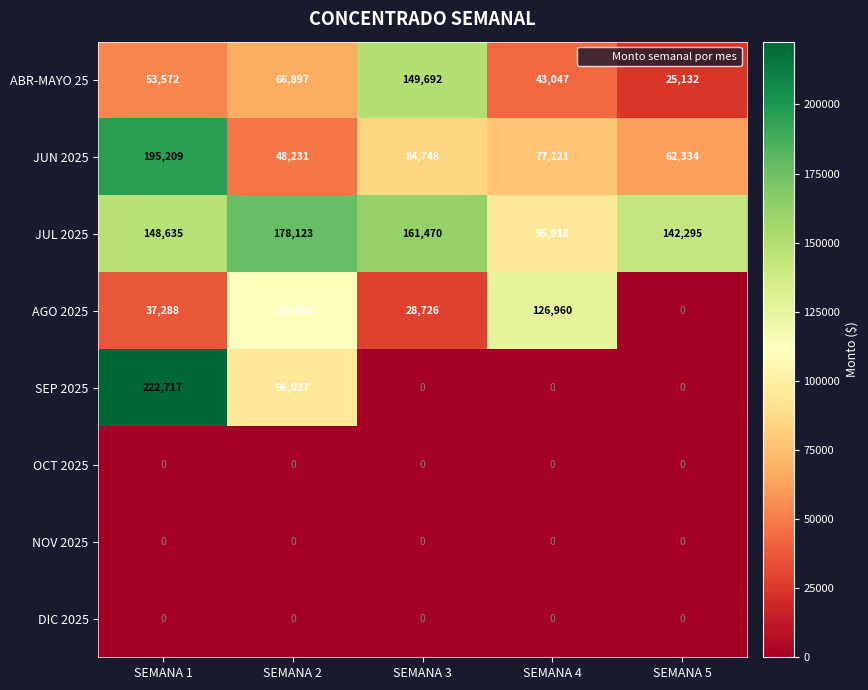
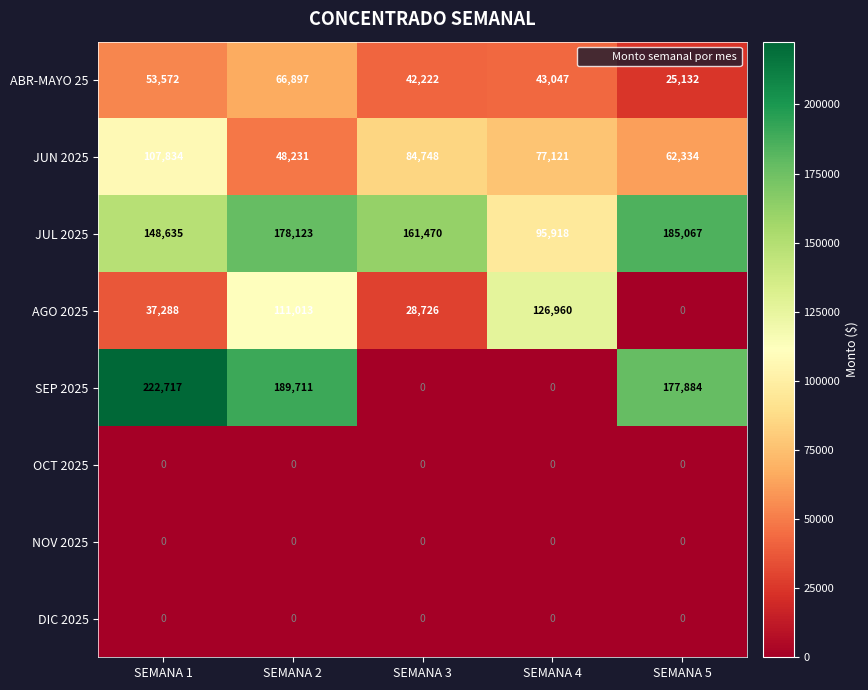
ABR-MAYO 25, SEMANA 3: 149,692 -> 42,222
JUN 2025, SEMANA 1: 195,209 -> 107,834
JUL 2025, SEMANA 5: 142,295 -> 185,067
SEP 2025, SEMANA 2: 96,037 -> 189,711
SEP 2025, SEMANA 5: 0 -> 177,884
